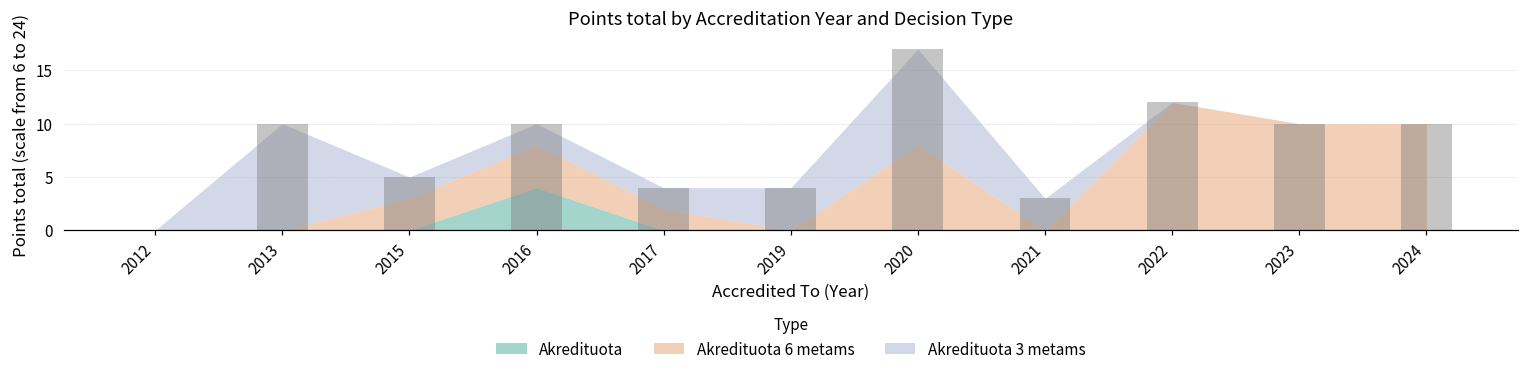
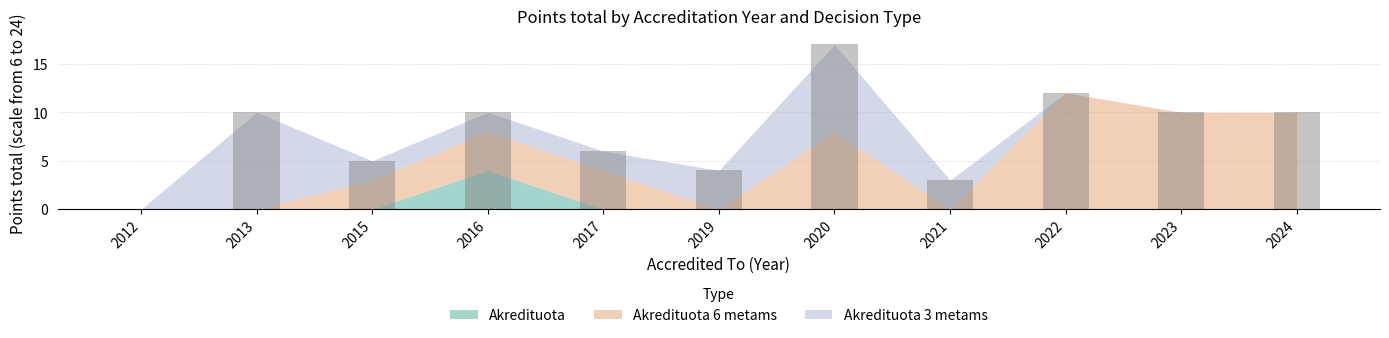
Akredituota 6 metams, 2017: 2 -> 4
